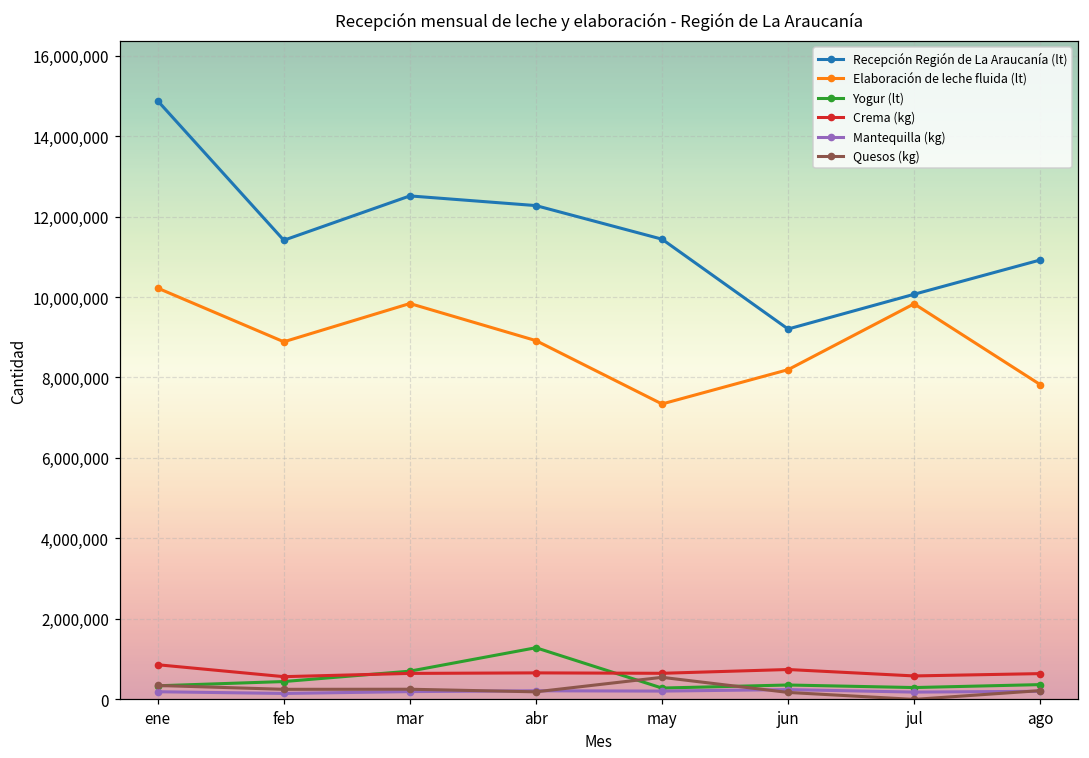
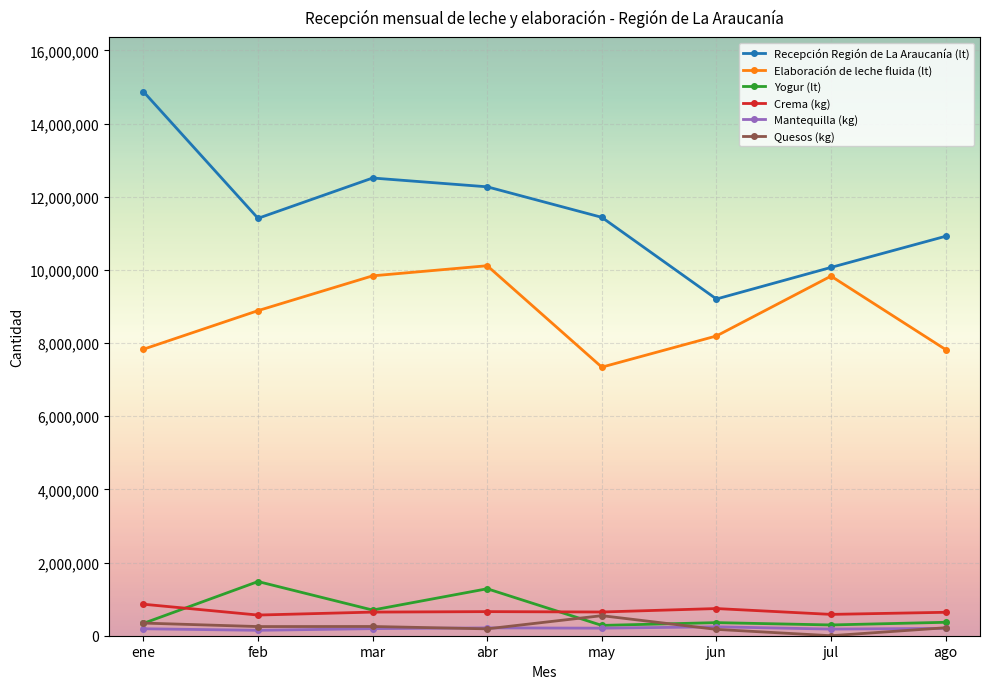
Elaboración de leche fluida (lt), ene: 10,200,000 -> 7,800,000
Yogur (lt), feb: 400,000 -> 1,500,000
Elaboración de leche fluida (lt), abr: 8,900,000 -> 10,100,000
